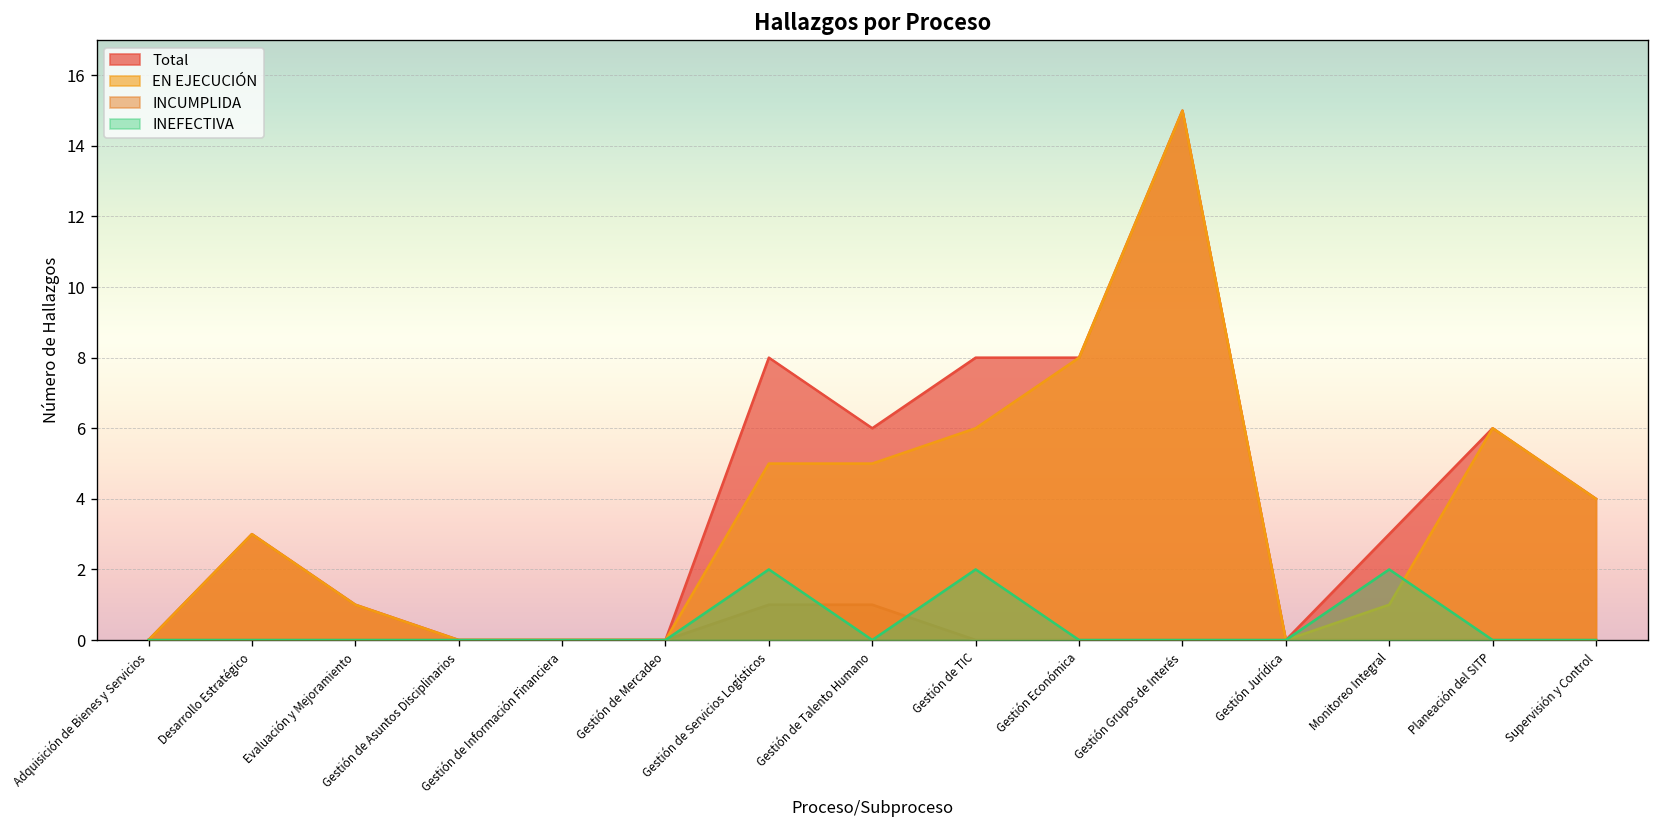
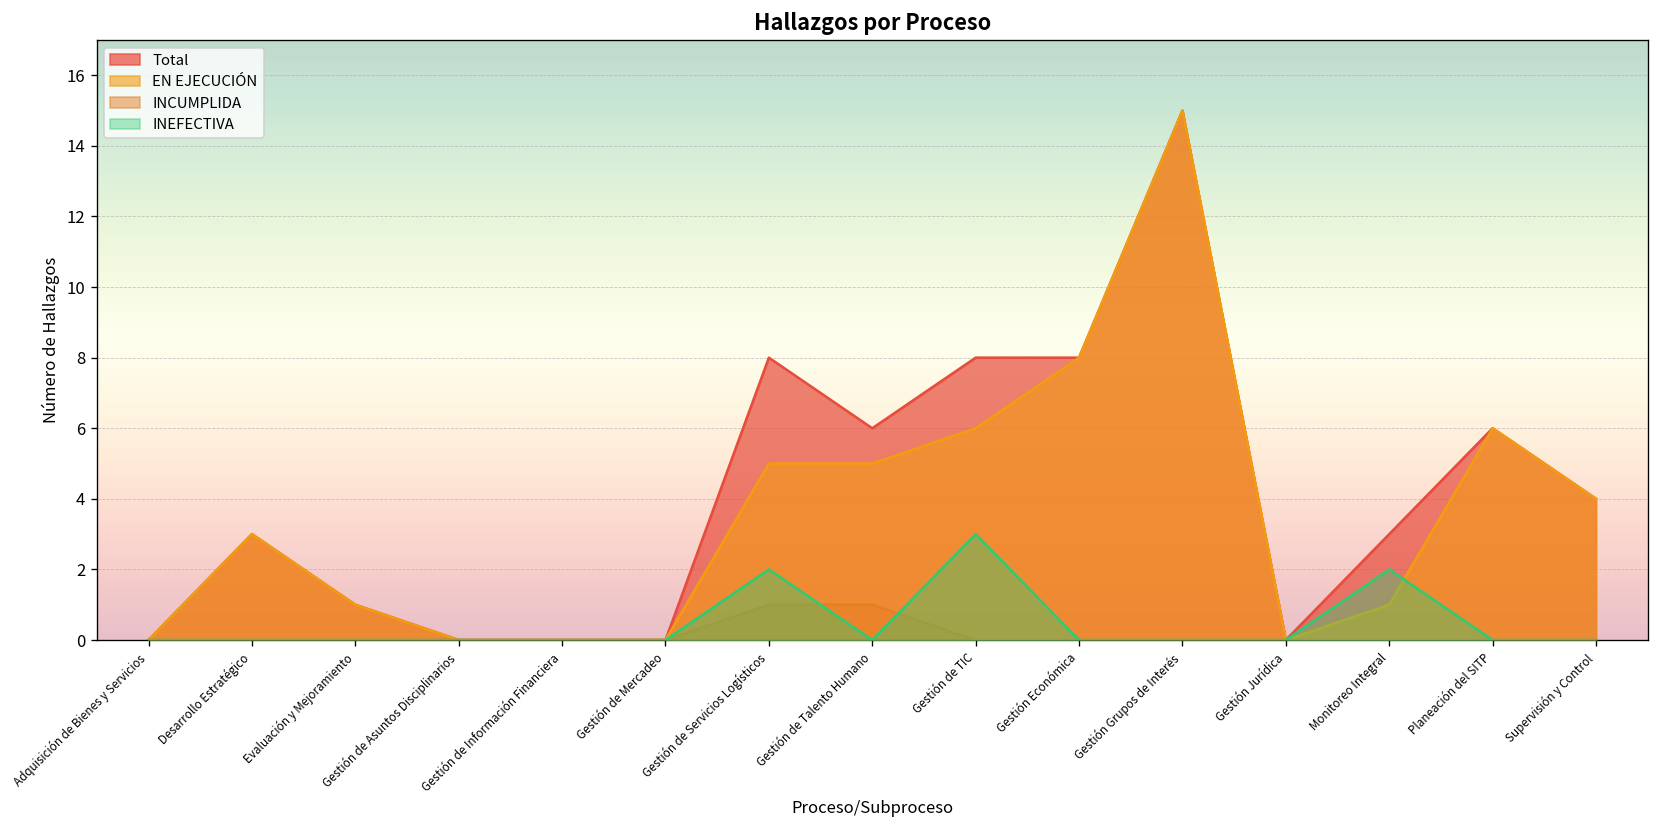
INEFECTIVA, Gestión de TIC: 2 -> 3
